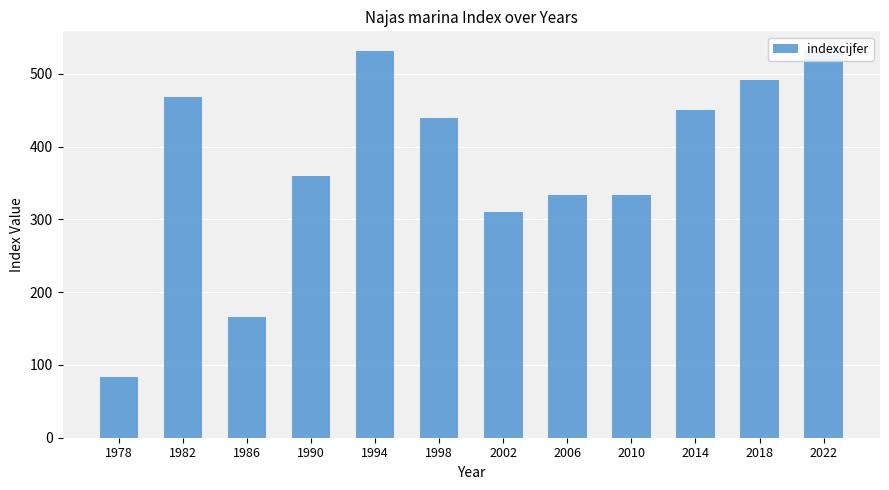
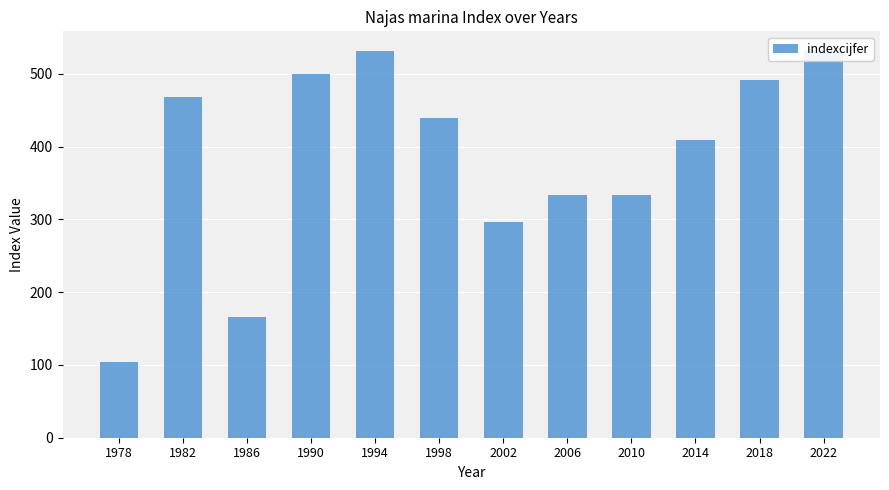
1978: 80 -> 100
1990: 360 -> 500
2002: 310 -> 300
2014: 450 -> 410
